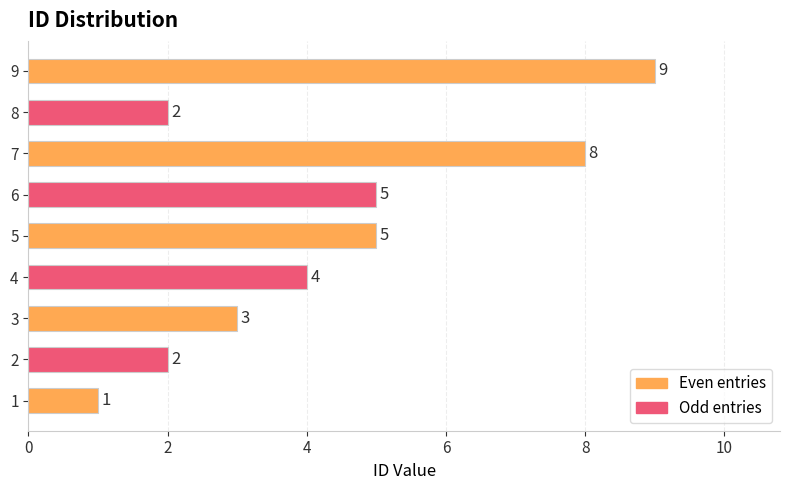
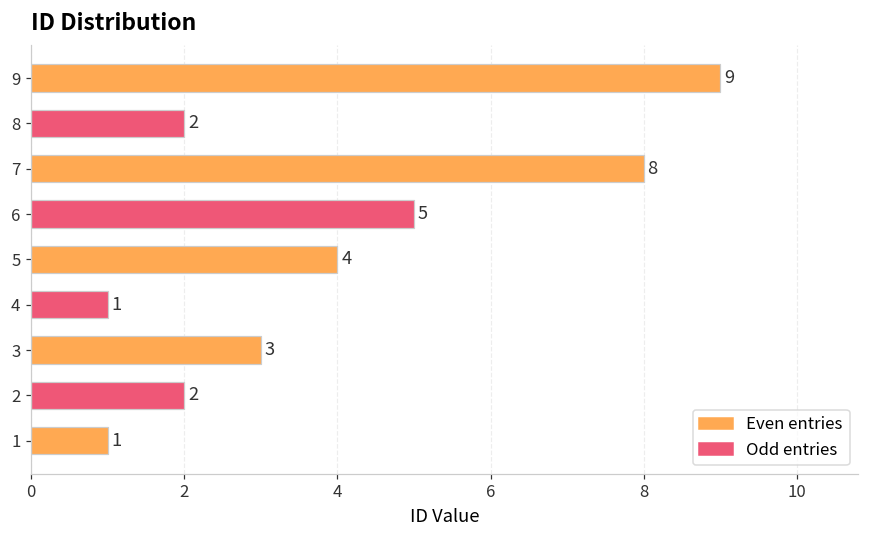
5: 5 -> 4
4: 4 -> 1
